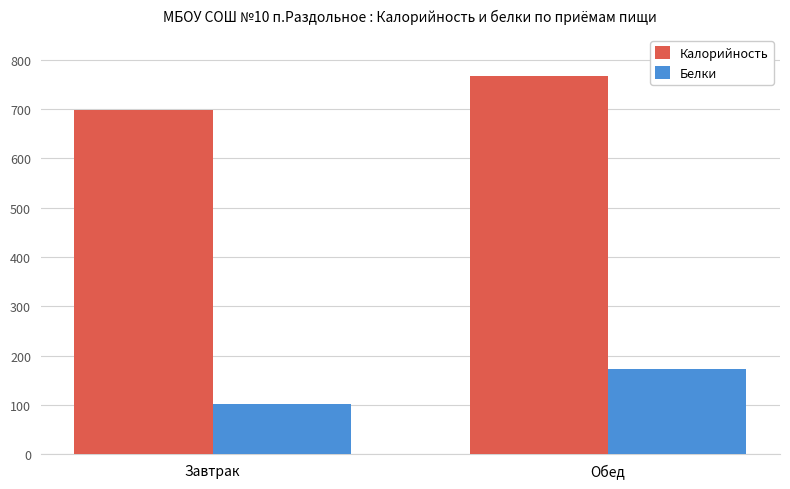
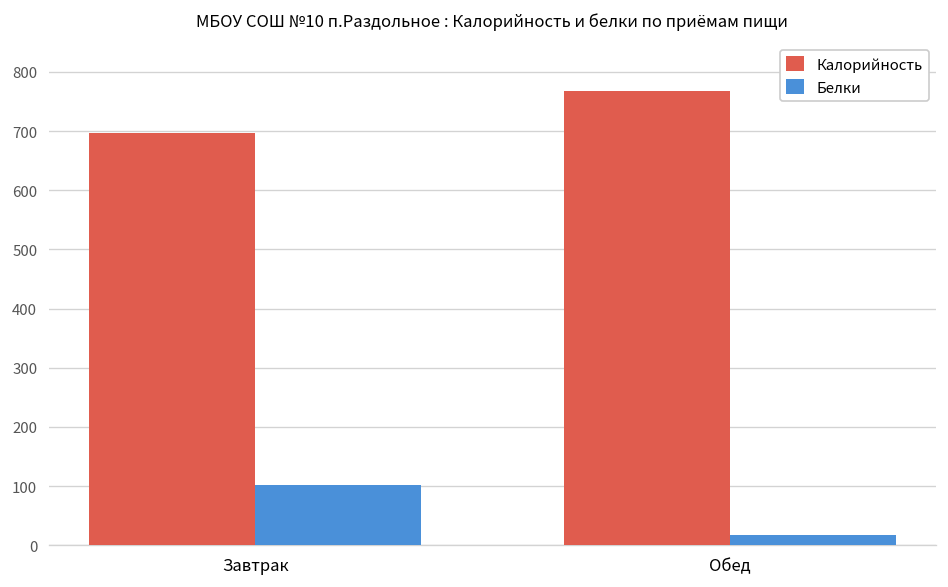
Белки, Обед: 170 -> 20
